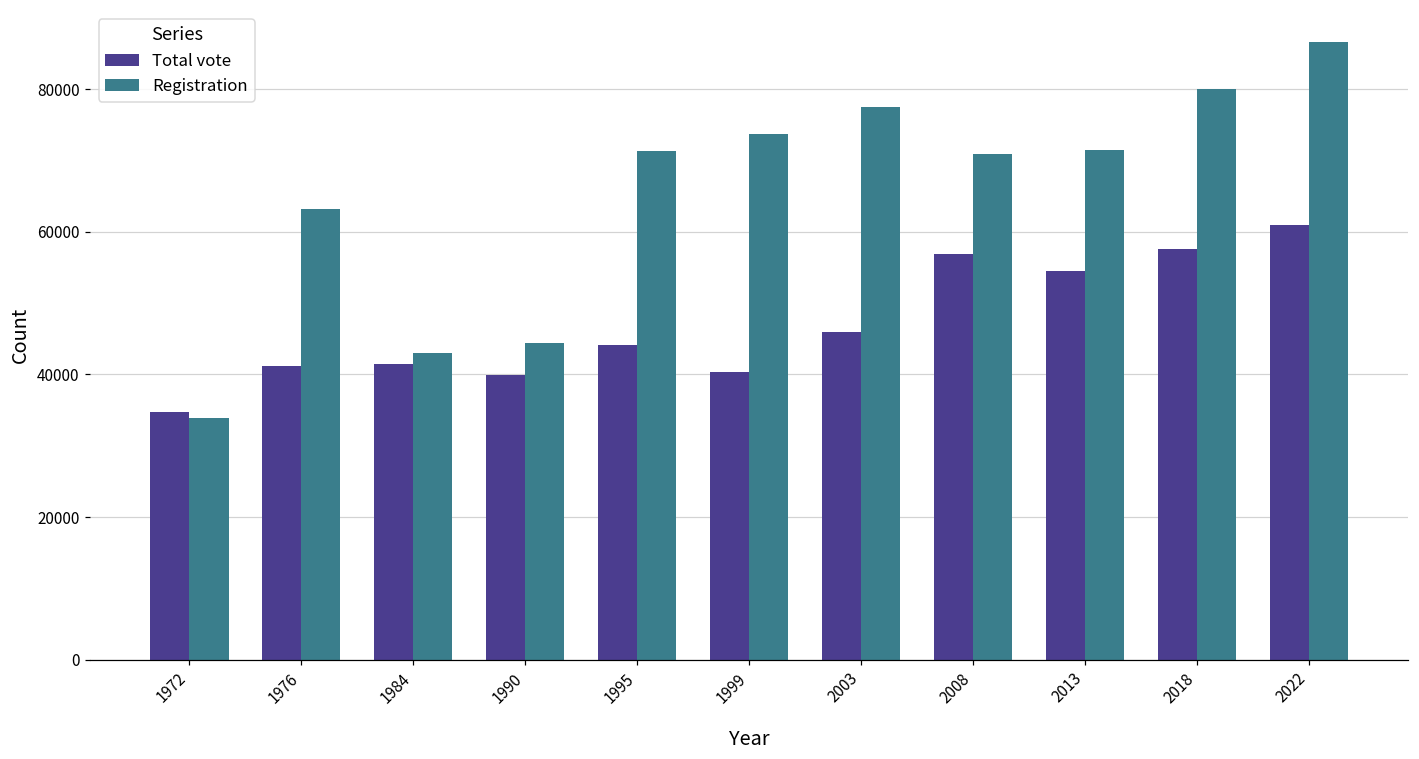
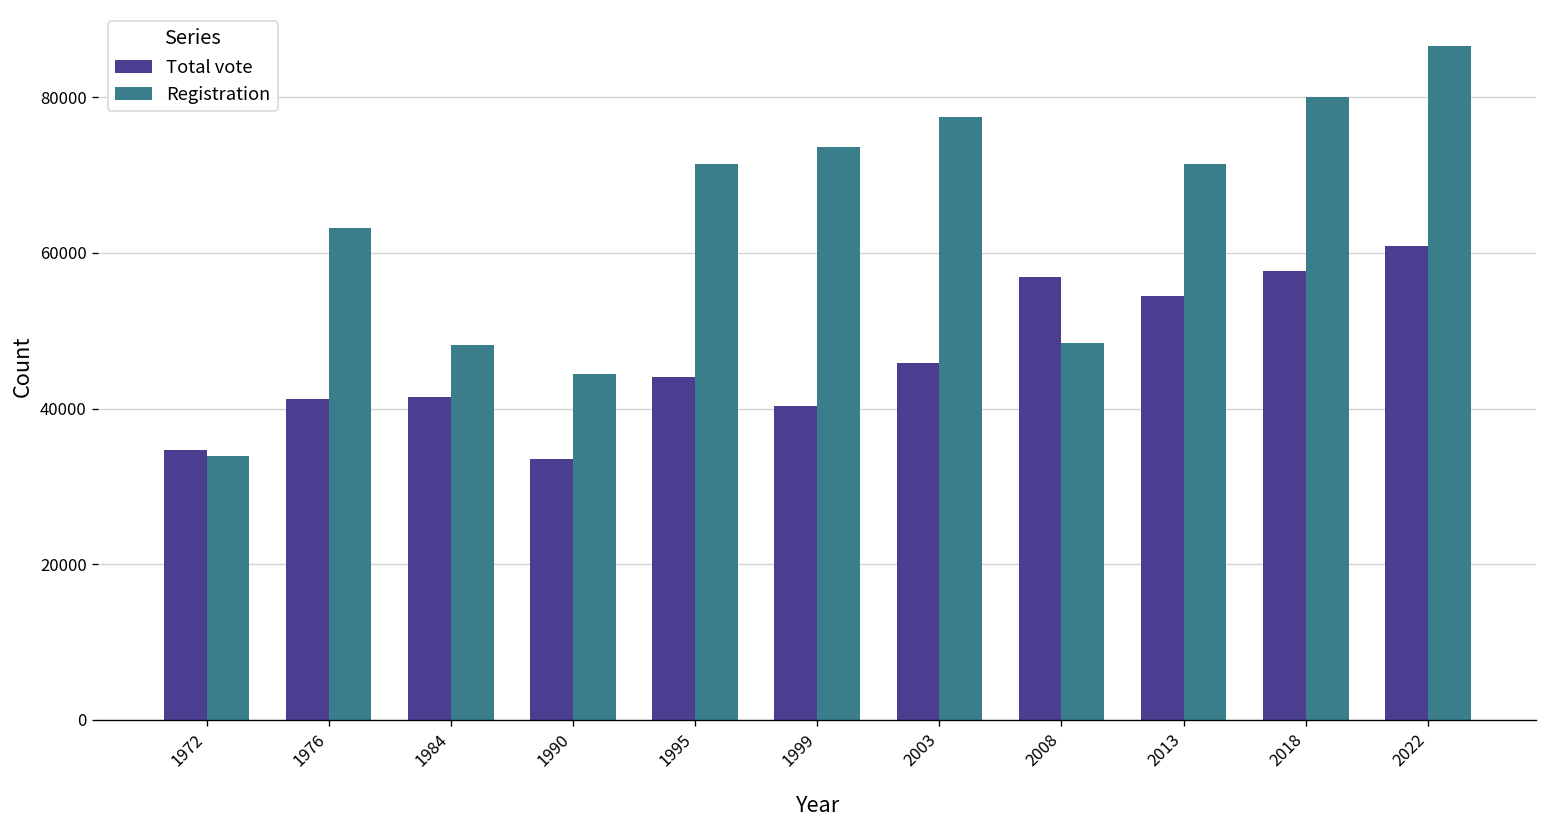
Registration, 1984: 43000 -> 48000
Total vote, 1990: 40000 -> 34000
Registration, 2008: 71000 -> 48000
